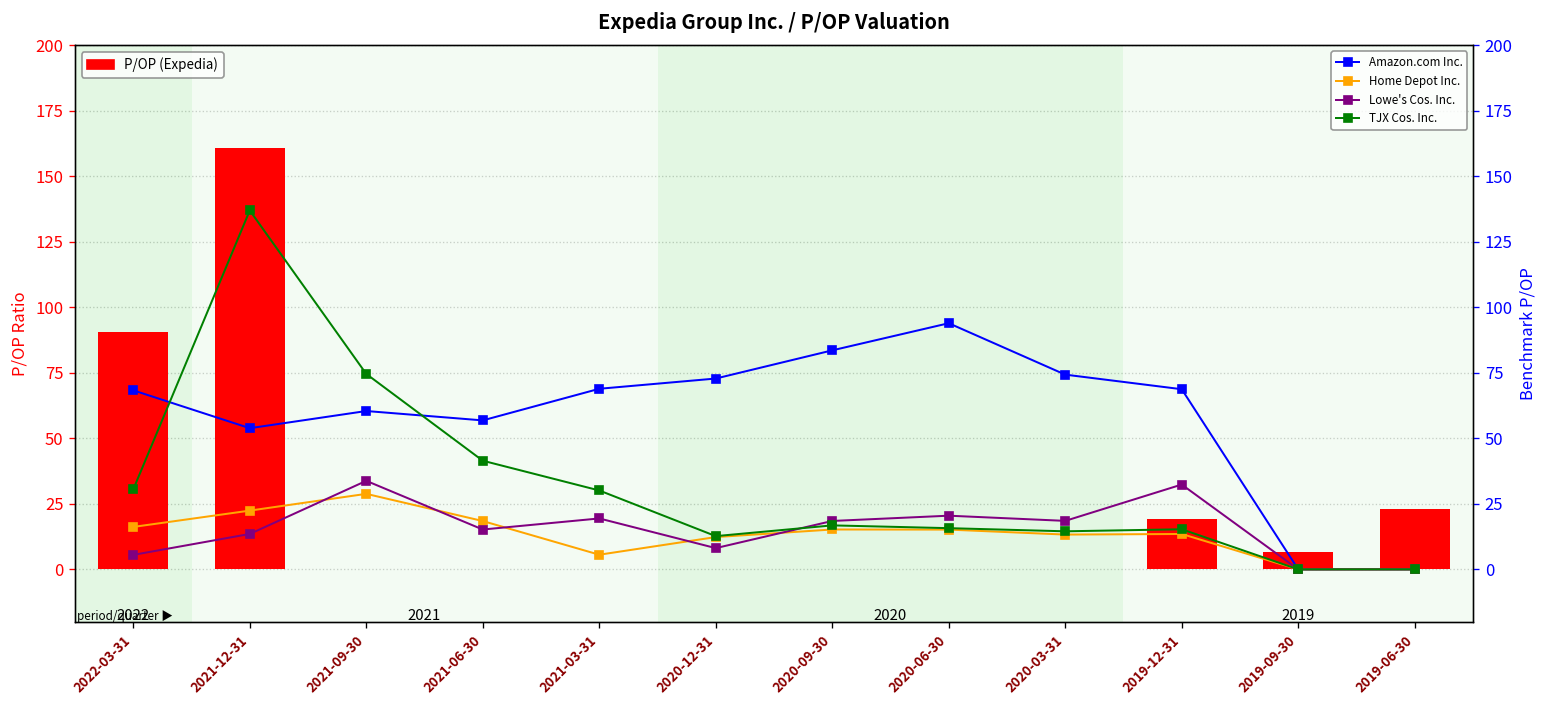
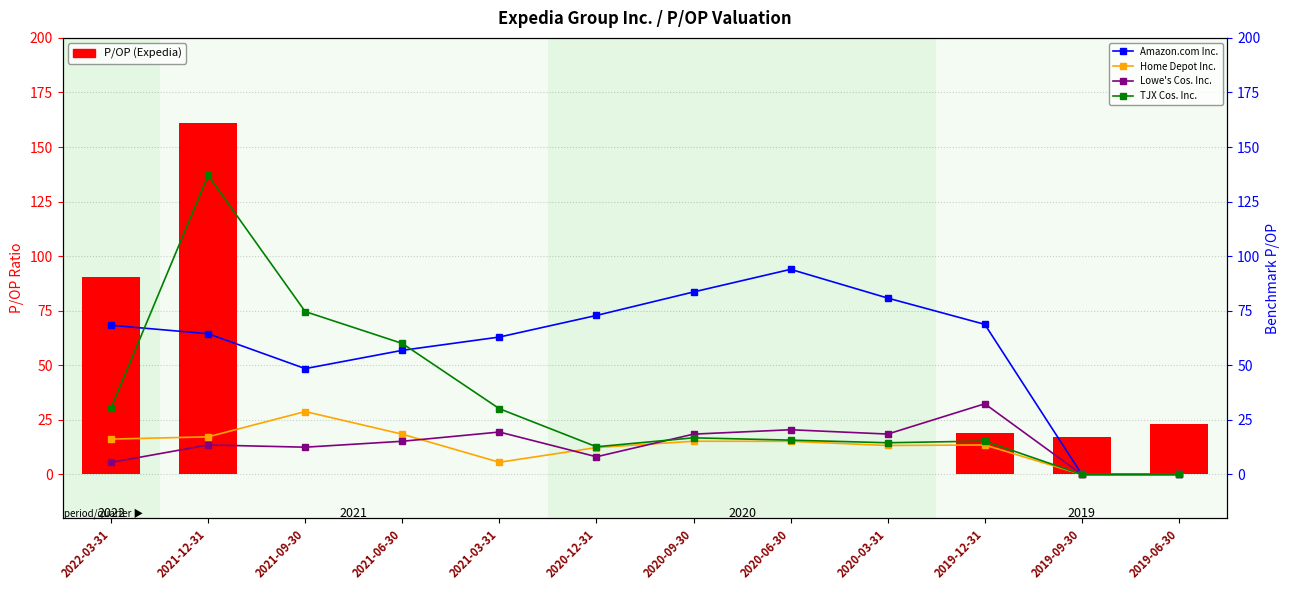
P/OP (Expedia), 2019-09-30: 7 -> 17
Amazon.com Inc., 2021-12-31: 54 -> 64
Home Depot Inc., 2021-12-31: 22 -> 17
Amazon.com Inc., 2021-09-30: 60 -> 48
Lowe's Cos. Inc., 2021-09-30: 34 -> 13
TJX Cos. Inc., 2021-06-30: 41 -> 60
Amazon.com Inc., 2021-03-31: 69 -> 63
Amazon.com Inc., 2020-03-31: 74 -> 81
